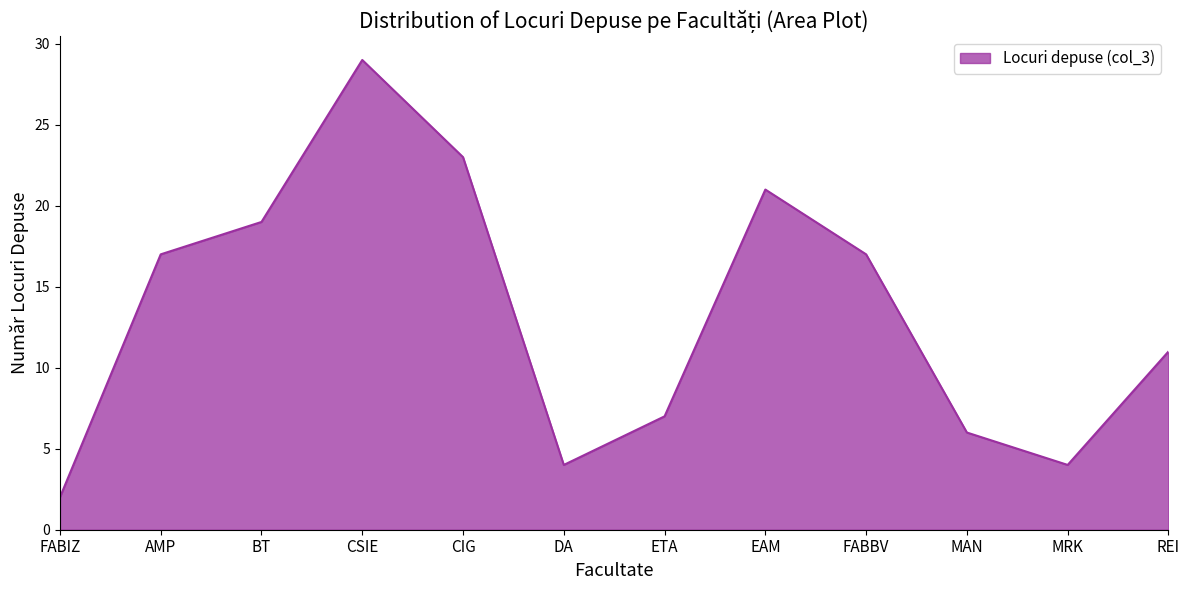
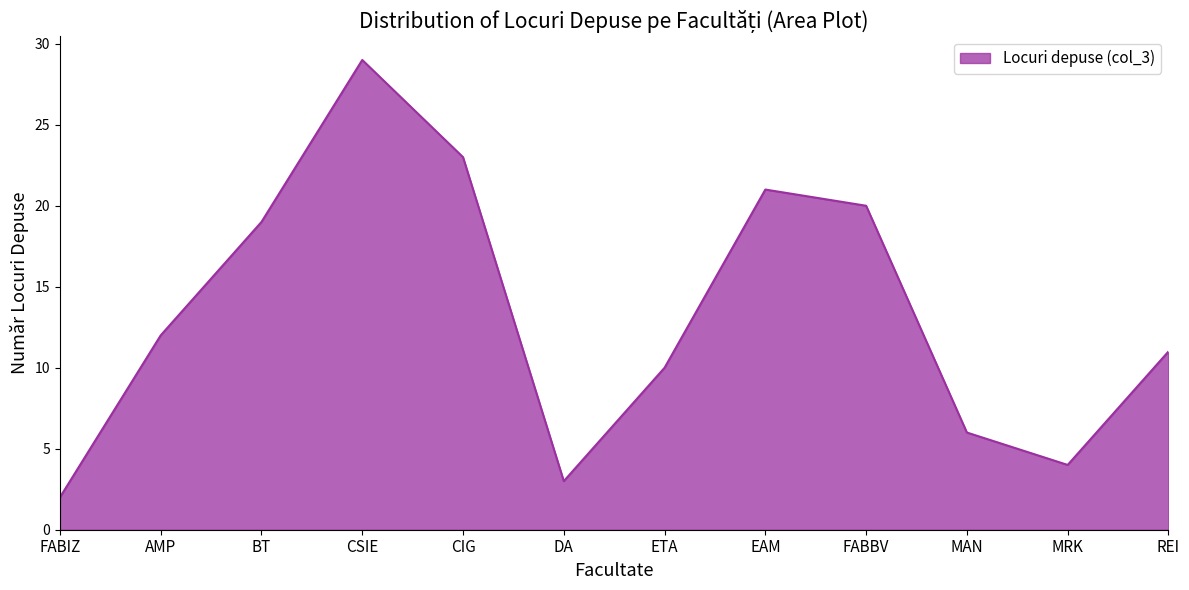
AMP: 17 -> 12
DA: 4 -> 3
ETA: 7 -> 10
FABBV: 17 -> 20
